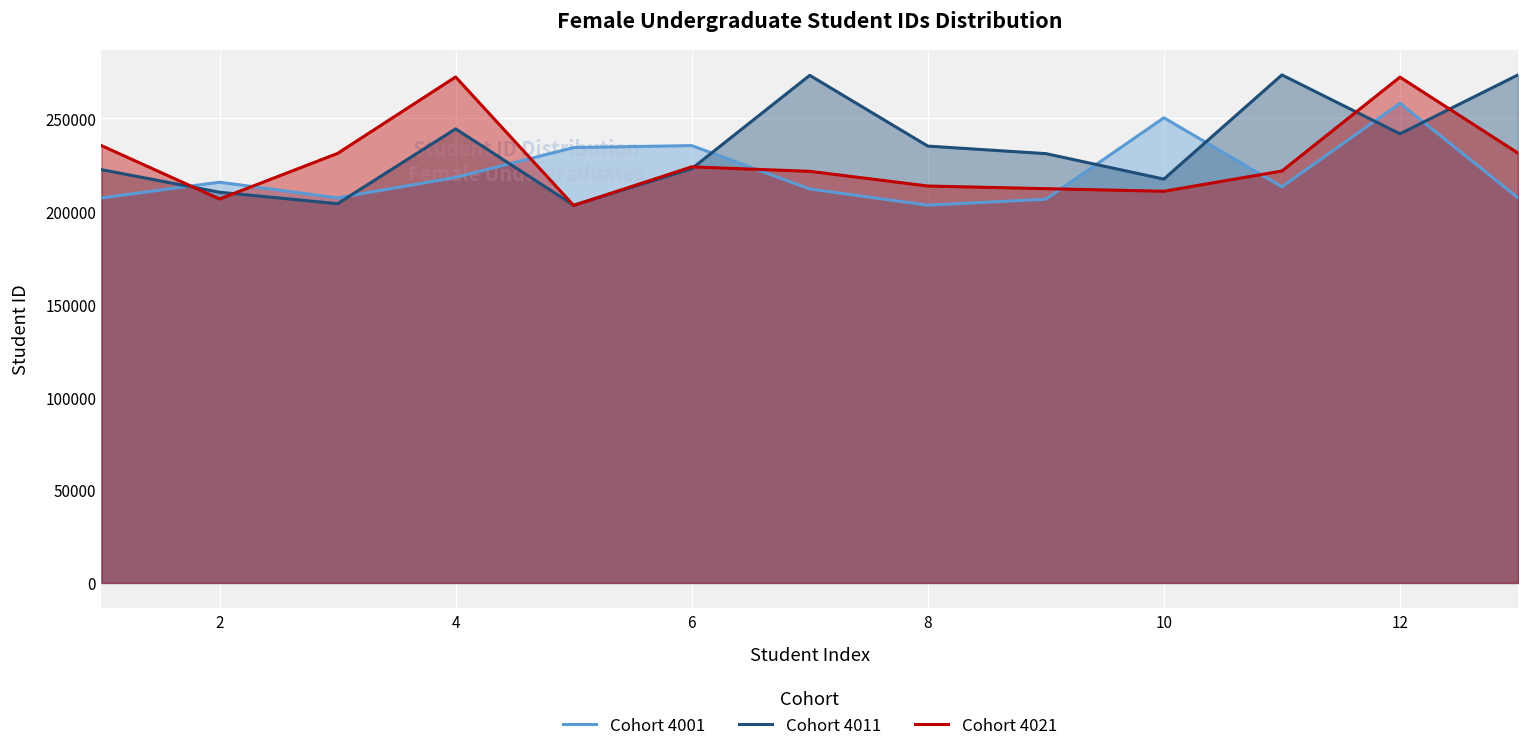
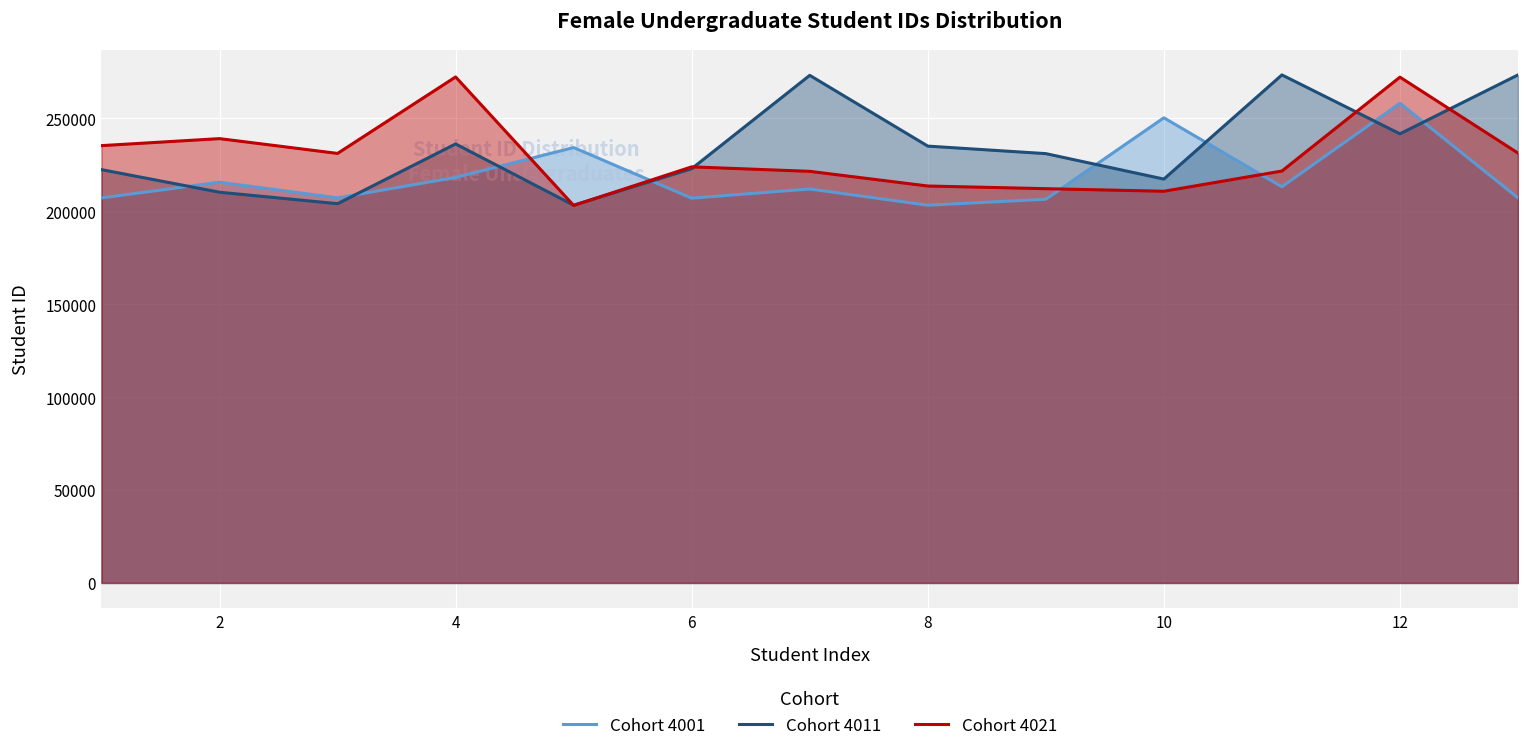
Cohort 4021, 2: 207000 -> 239000
Cohort 4011, 4: 244000 -> 236000
Cohort 4001, 6: 235000 -> 207000
